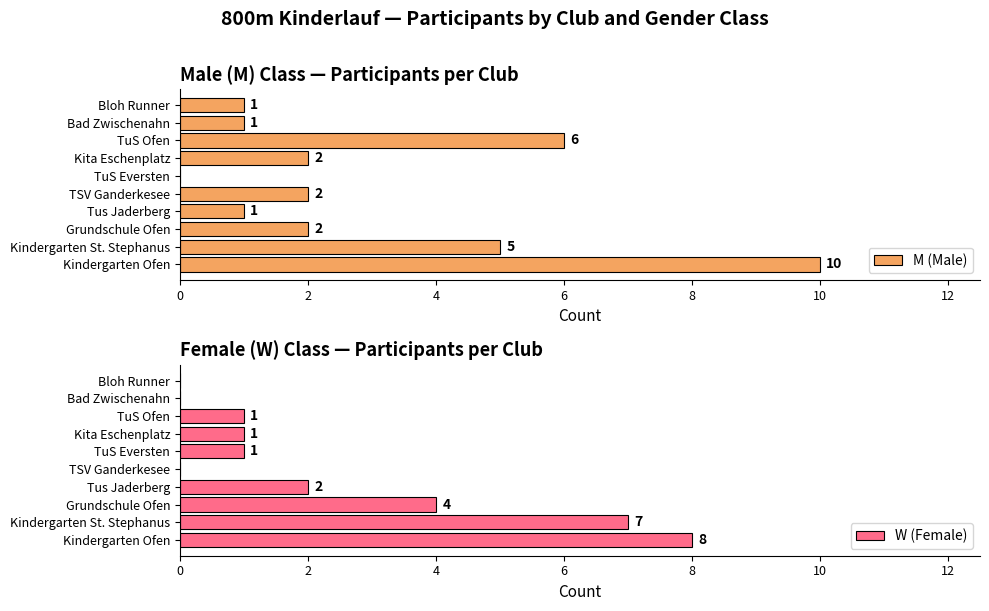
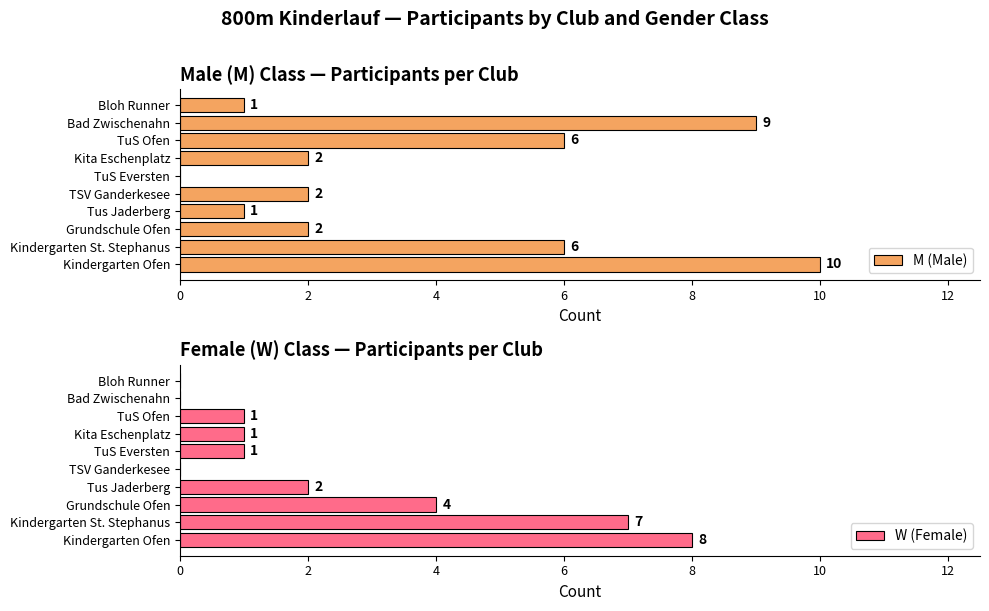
Male (M) Class — Participants per Club, Bad Zwischenahn: 1 -> 9
Male (M) Class — Participants per Club, Kindergarten St. Stephanus: 5 -> 6
